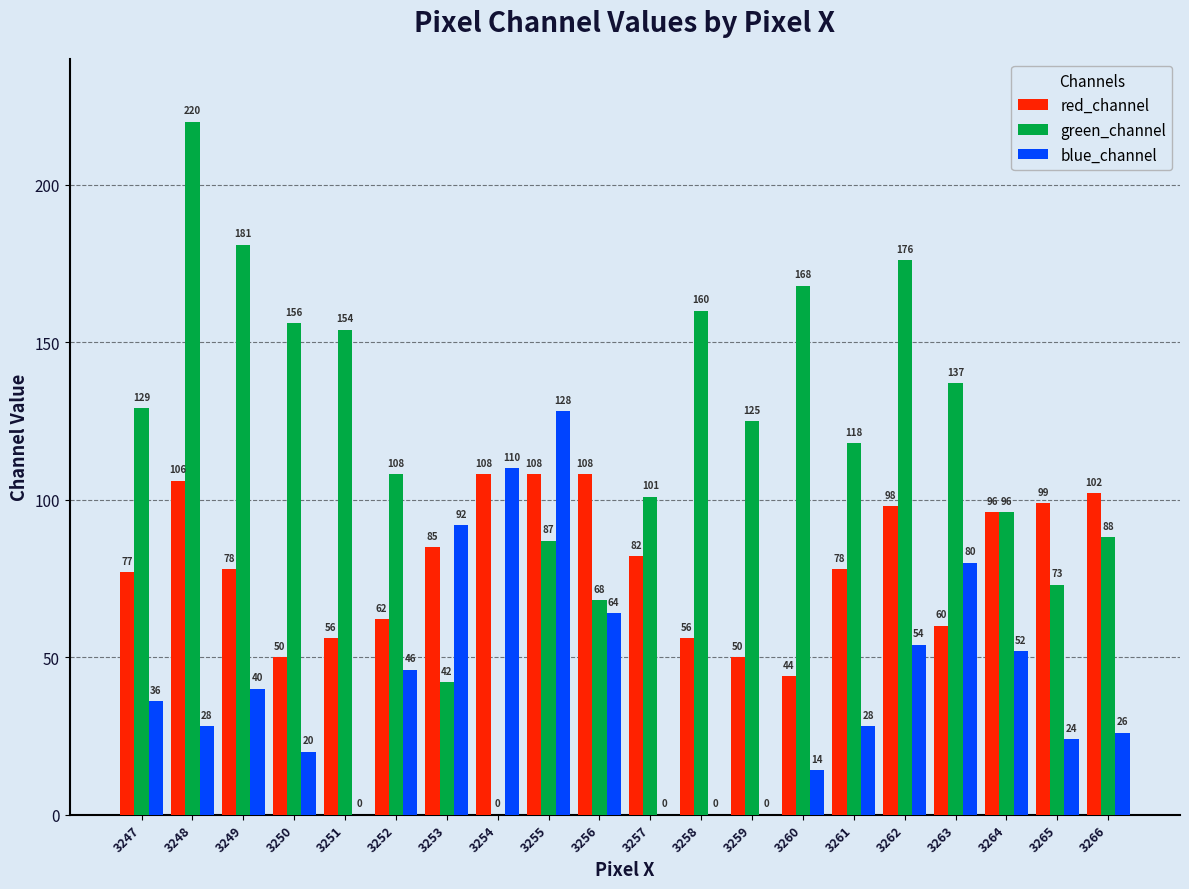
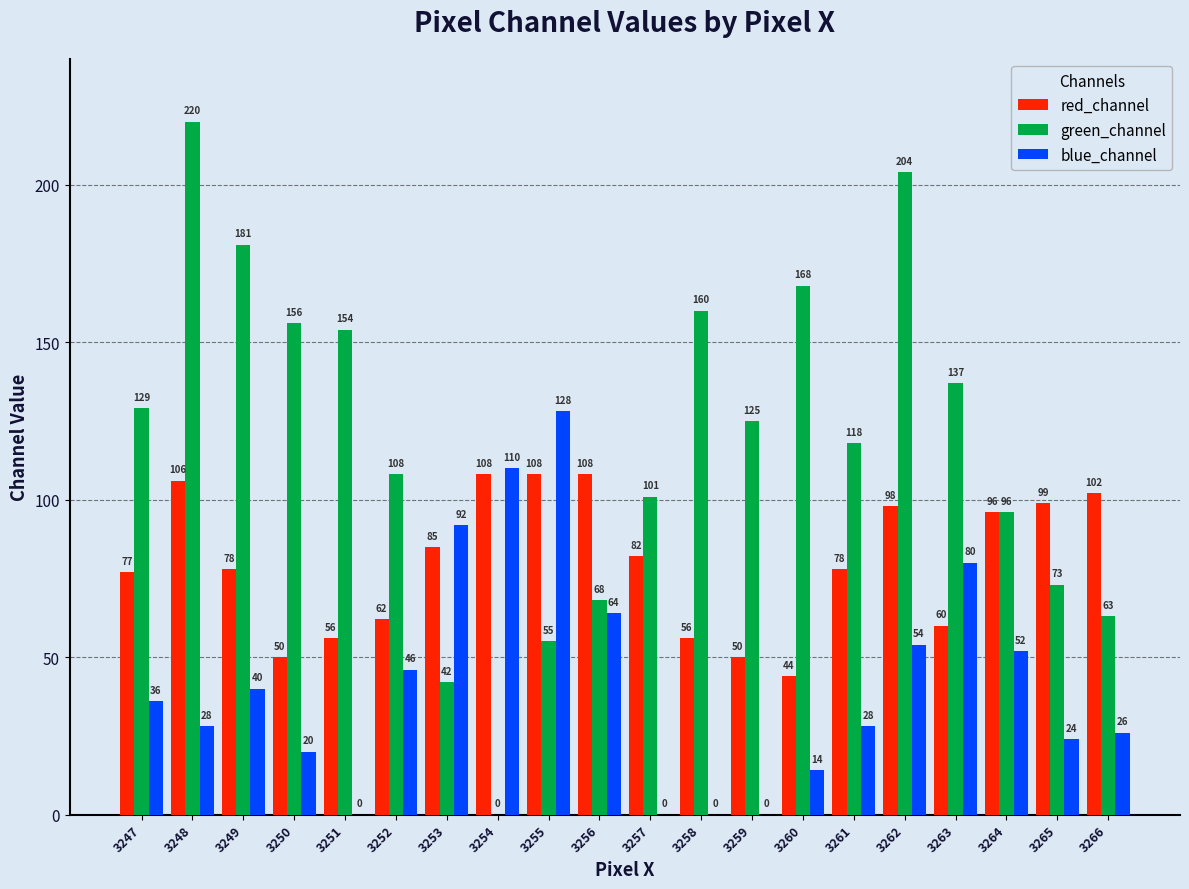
green_channel, 3255: 87 -> 55
green_channel, 3262: 176 -> 204
green_channel, 3266: 88 -> 63
